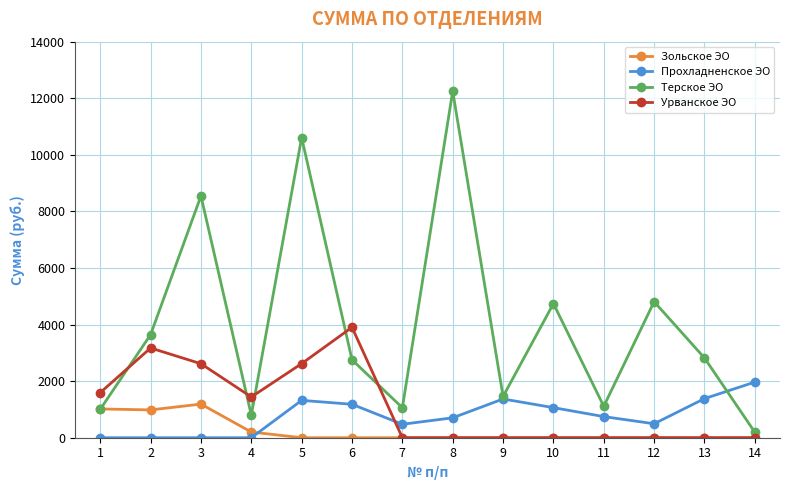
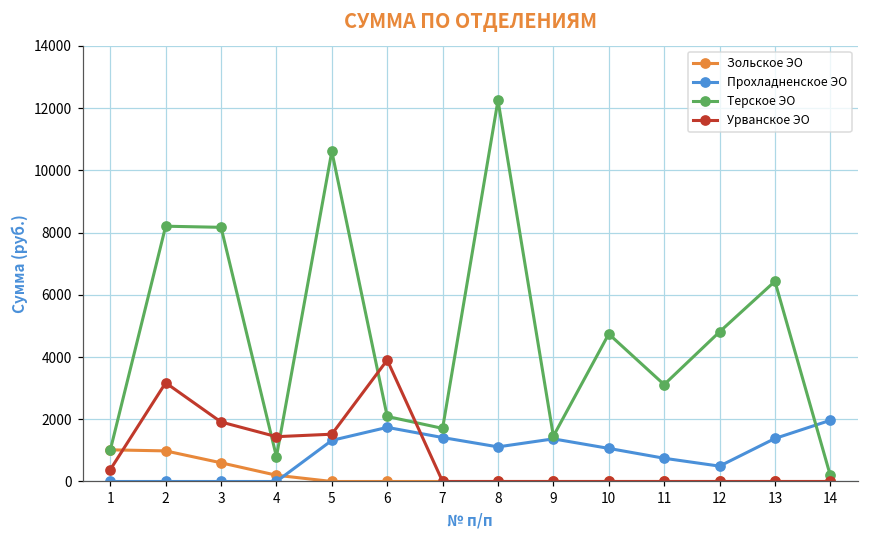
Урванское ЭО, 1: 1600 -> 400
Терское ЭО, 2: 3600 -> 8200
Зольское ЭО, 3: 1200 -> 600
Терское ЭО, 3: 8500 -> 8200
Урванское ЭО, 3: 2600 -> 1900
Урванское ЭО, 5: 2600 -> 1500
Прохладненское ЭО, 6: 1200 -> 1700
Терское ЭО, 6: 2800 -> 2100
Прохладненское ЭО, 7: 500 -> 1400
Терское ЭО, 7: 1100 -> 1700
Прохладненское ЭО, 8: 700 -> 1100
Терское ЭО, 11: 1100 -> 3100
Терское ЭО, 13: 2800 -> 6400
